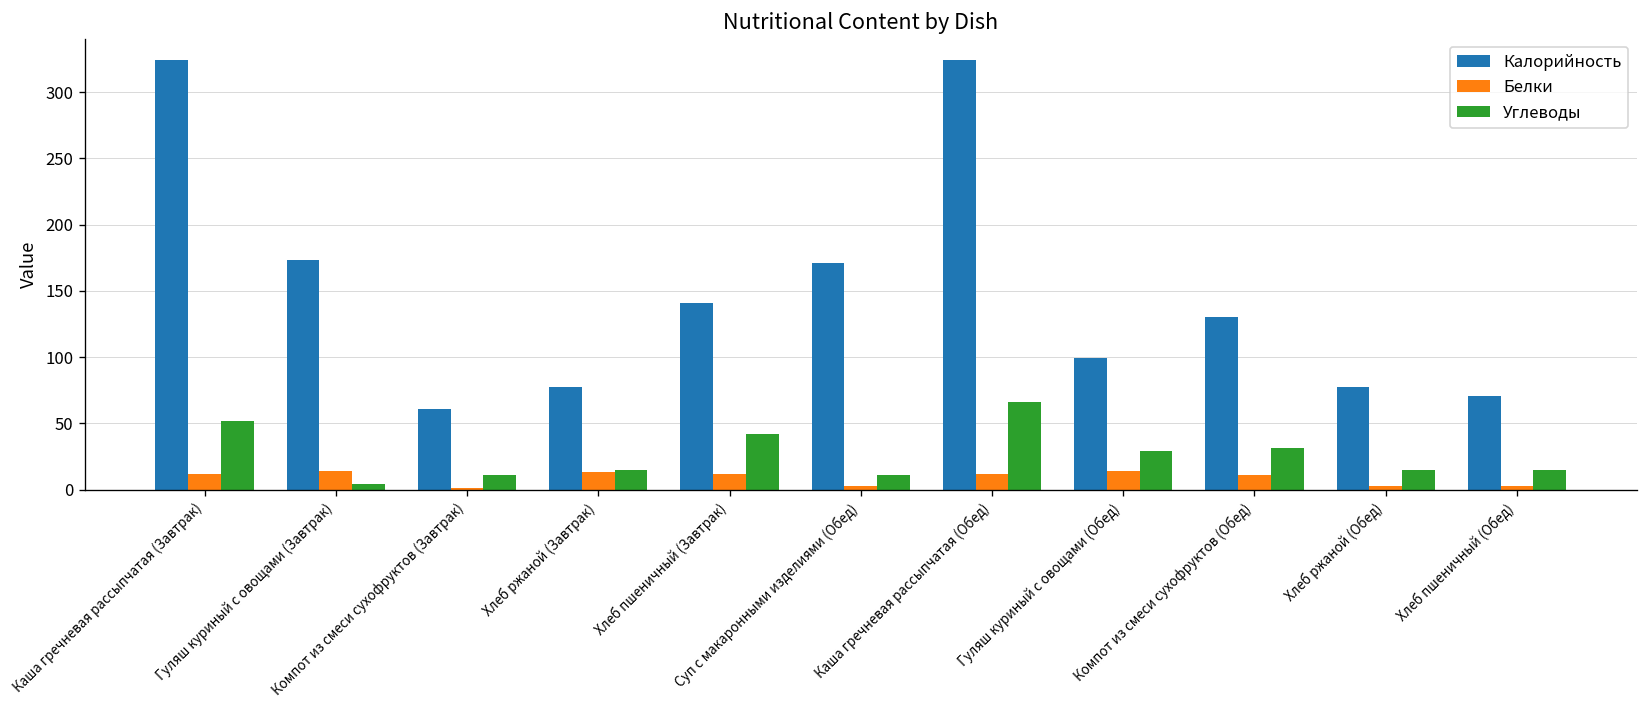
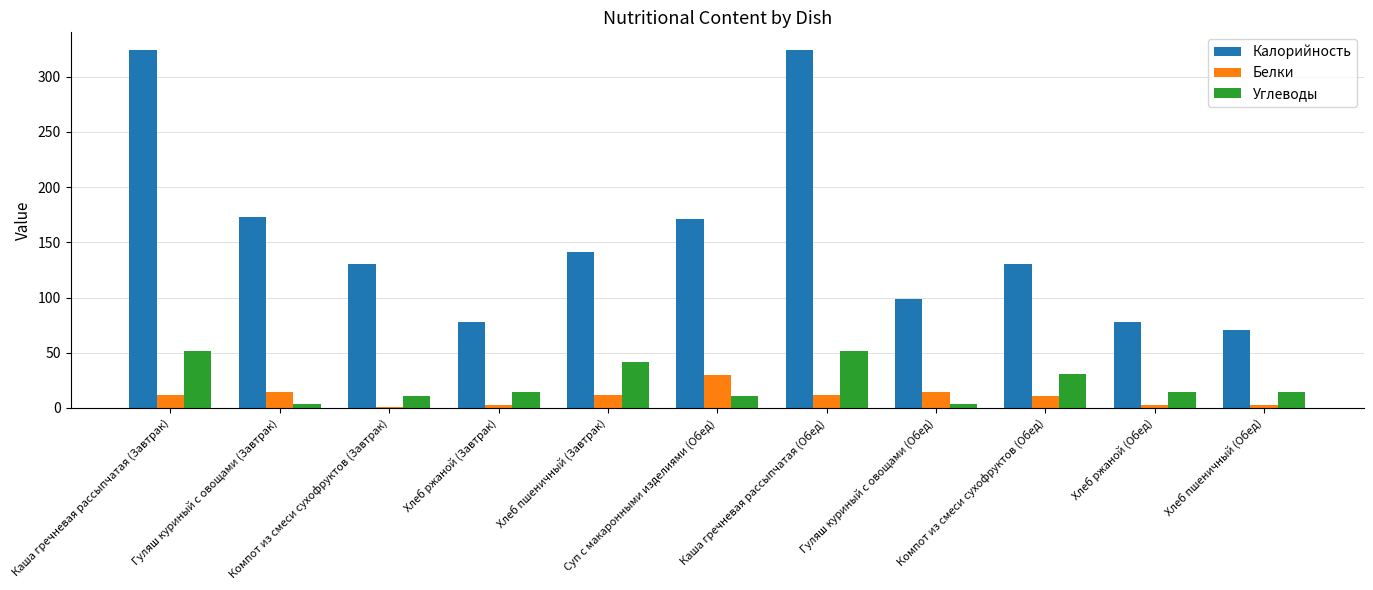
Калорийность, Компот из смеси сухофруктов (Завтрак): 61 -> 130
Белки, Хлеб ржаной (Завтрак): 14 -> 3
Белки, Суп с макаронными изделиями (Обед): 3 -> 30
Углеводы, Каша гречневая рассыпчатая (Обед): 66 -> 52
Углеводы, Гуляш куриный с овощами (Обед): 29 -> 4
